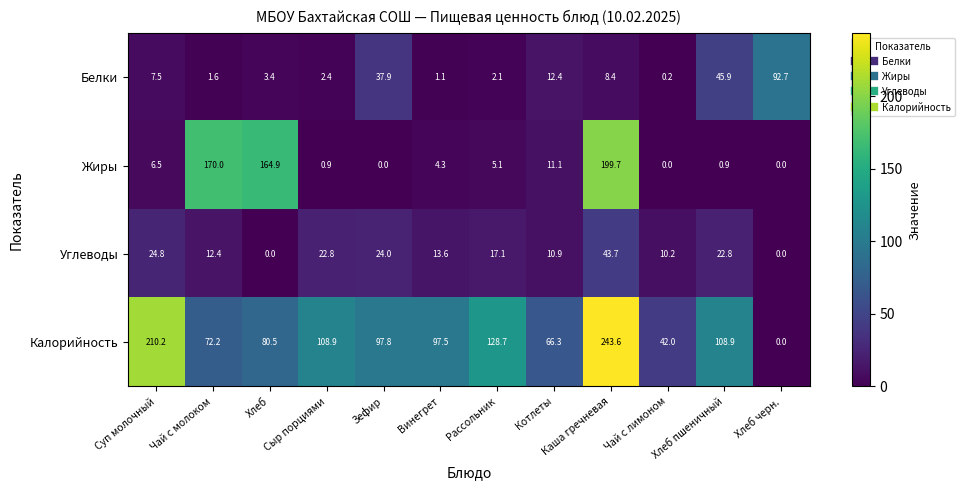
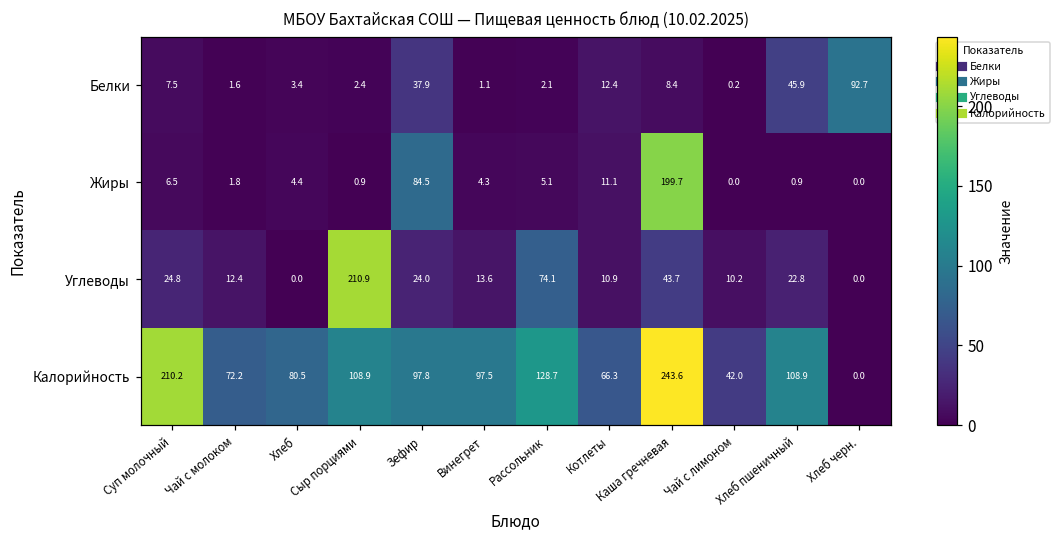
Жиры, Чай с молоком: 170.0 -> 1.8
Жиры, Хлеб: 164.9 -> 4.4
Жиры, Зефир: 0.0 -> 84.5
Углеводы, Сыр порциями: 22.8 -> 210.9
Углеводы, Рассольник: 17.1 -> 74.1
